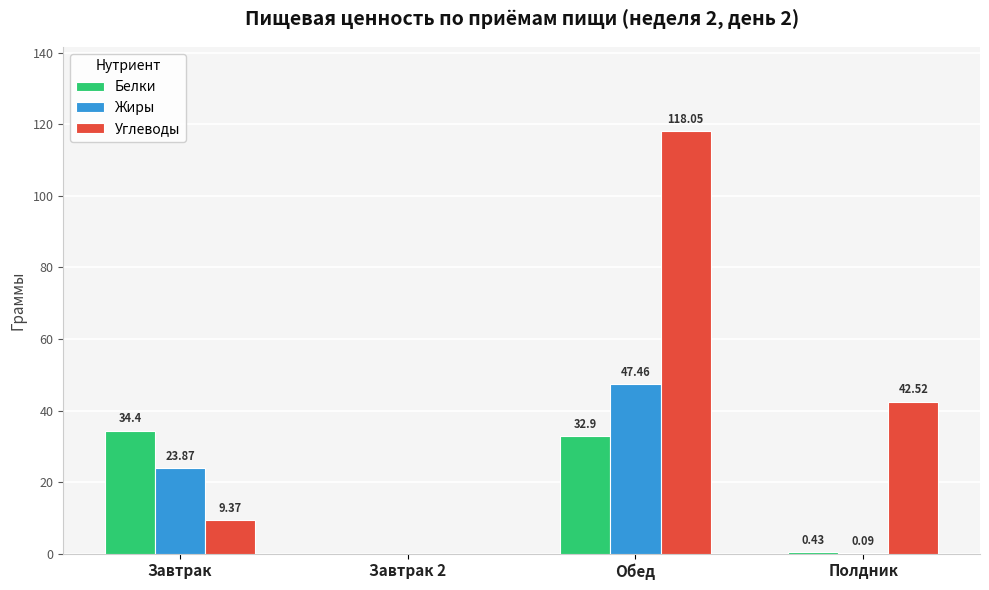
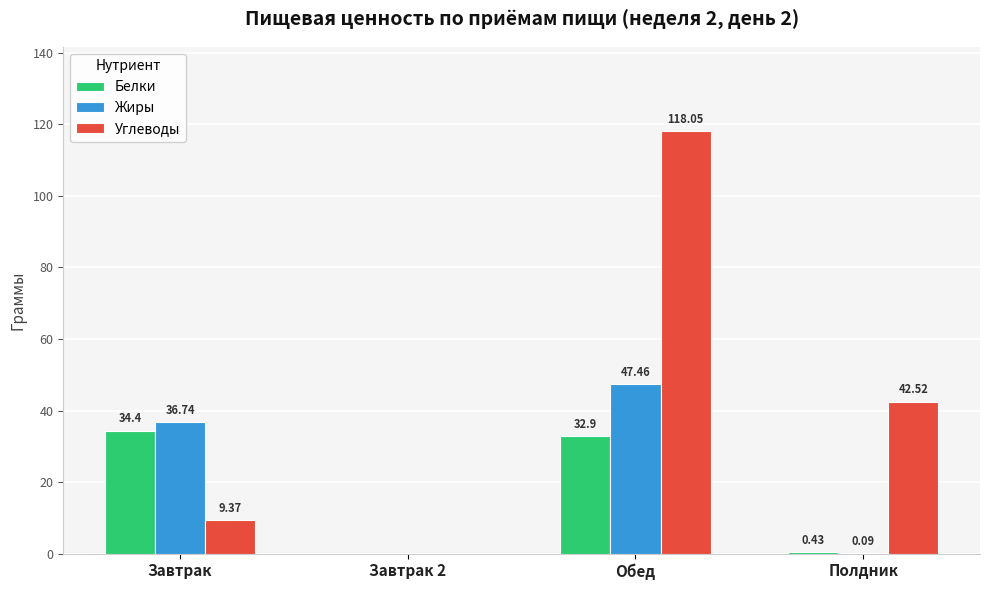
Жиры, Завтрак: 23.87 -> 36.74
